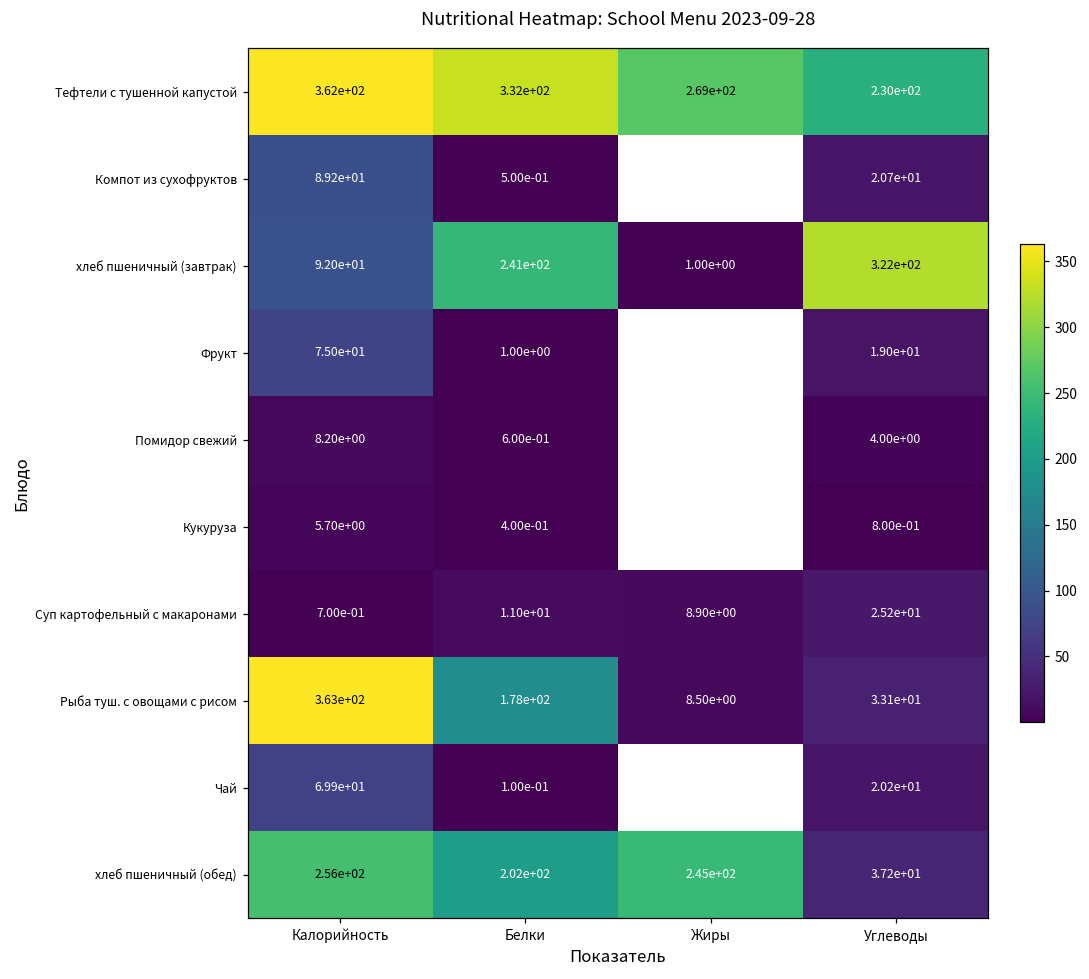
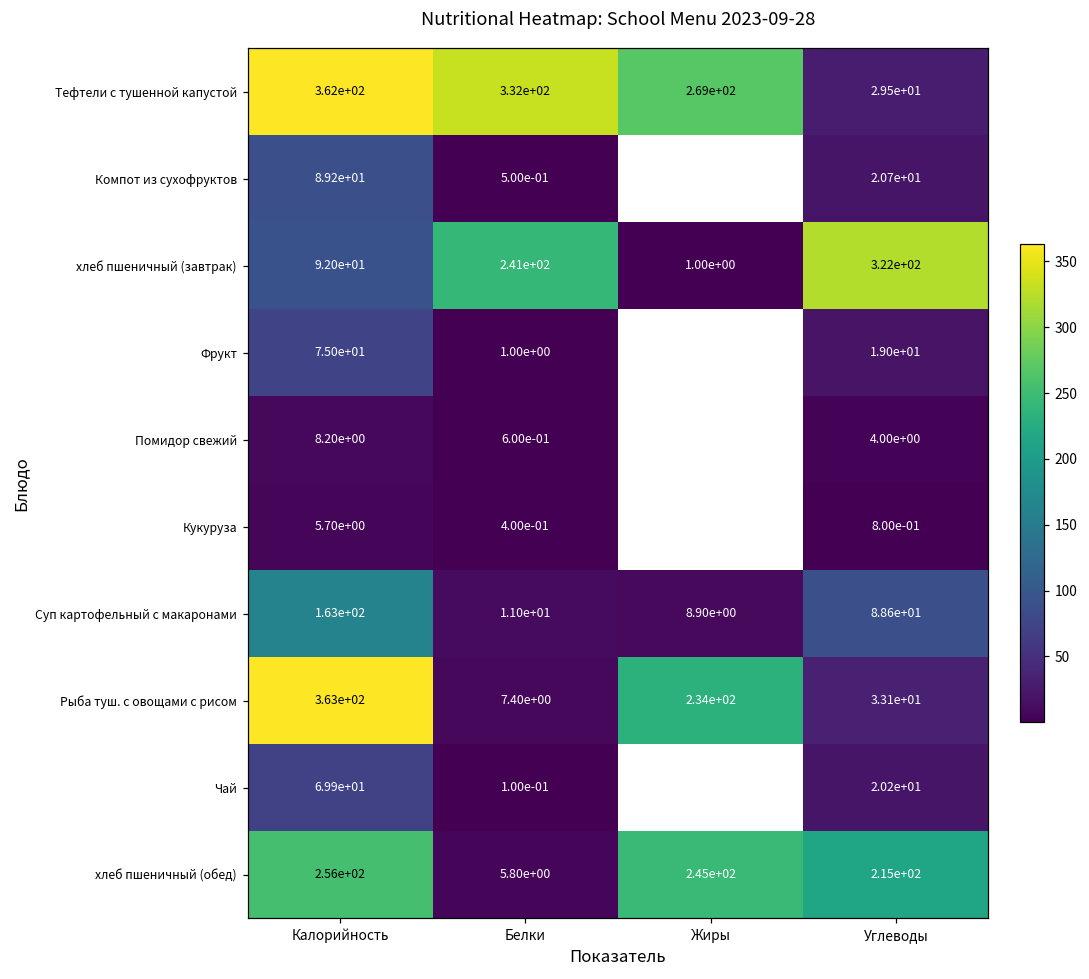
Тефтели с тушенной капустой, Углеводы: 2.30e+02 -> 2.95e+01
Суп картофельный с макаронами, Калорийность: 7.00e-01 -> 1.63e+02
Суп картофельный с макаронами, Углеводы: 2.52e+01 -> 8.86e+01
Рыба туш. с овощами с рисом, Белки: 1.78e+02 -> 7.40e+00
Рыба туш. с овощами с рисом, Жиры: 8.50e+00 -> 2.34e+02
хлеб пшеничный (обед), Белки: 2.02e+02 -> 5.80e+00
хлеб пшеничный (обед), Углеводы: 3.72e+01 -> 2.15e+02
